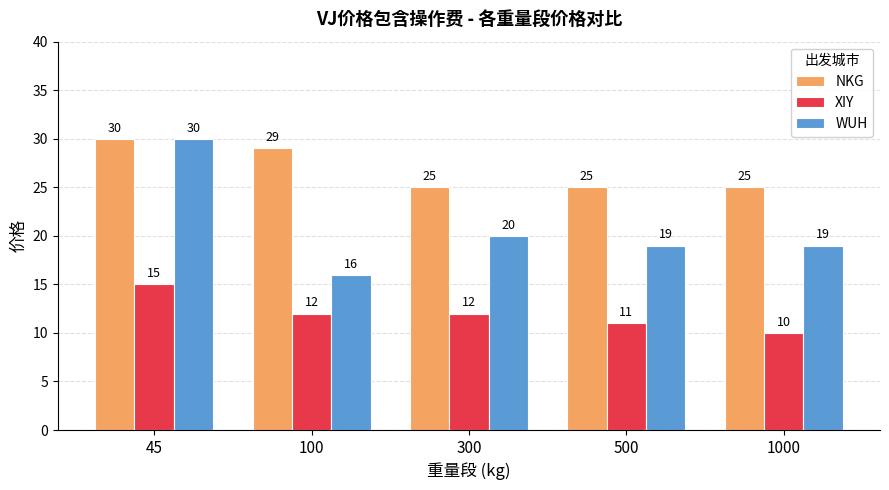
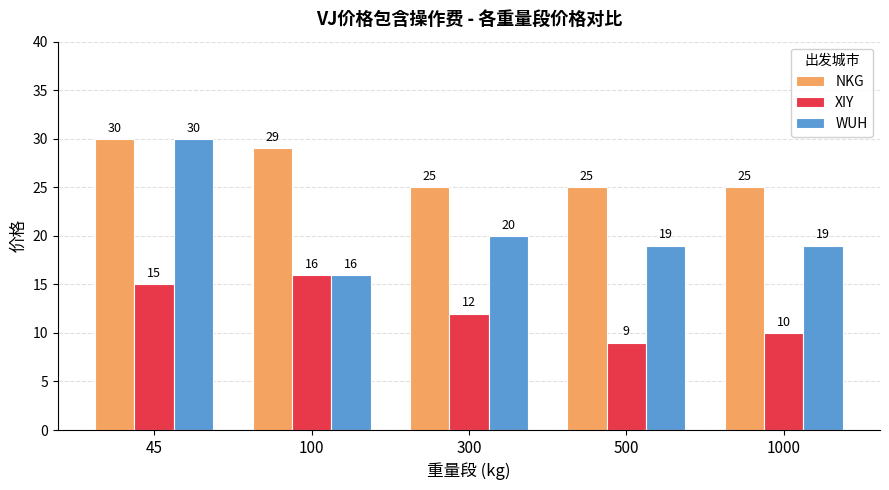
XIY, 100: 12 -> 16
XIY, 500: 11 -> 9
